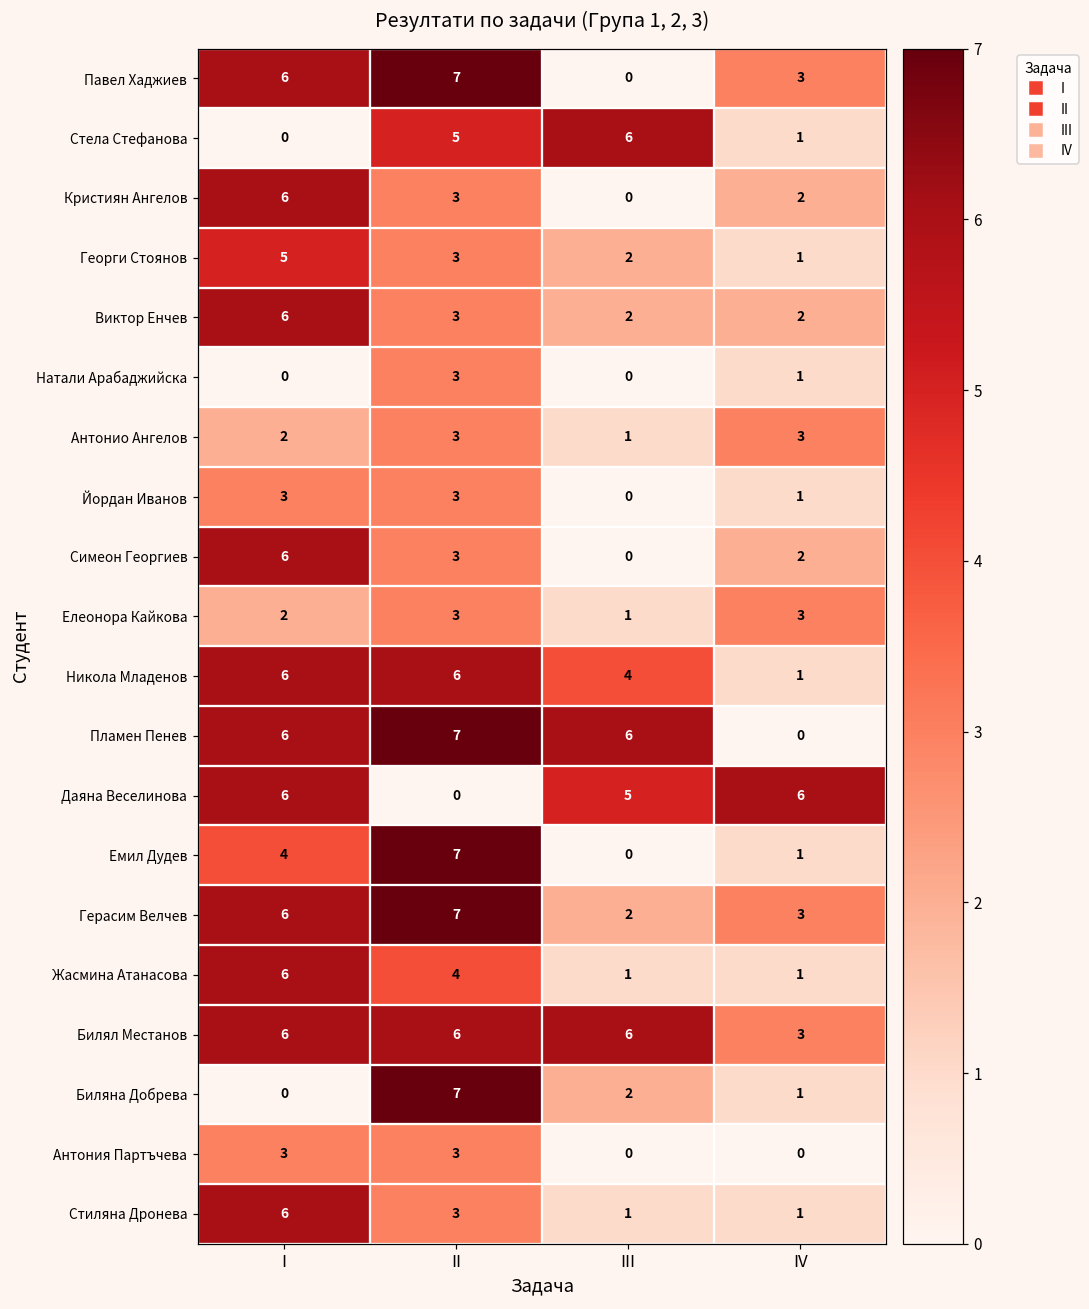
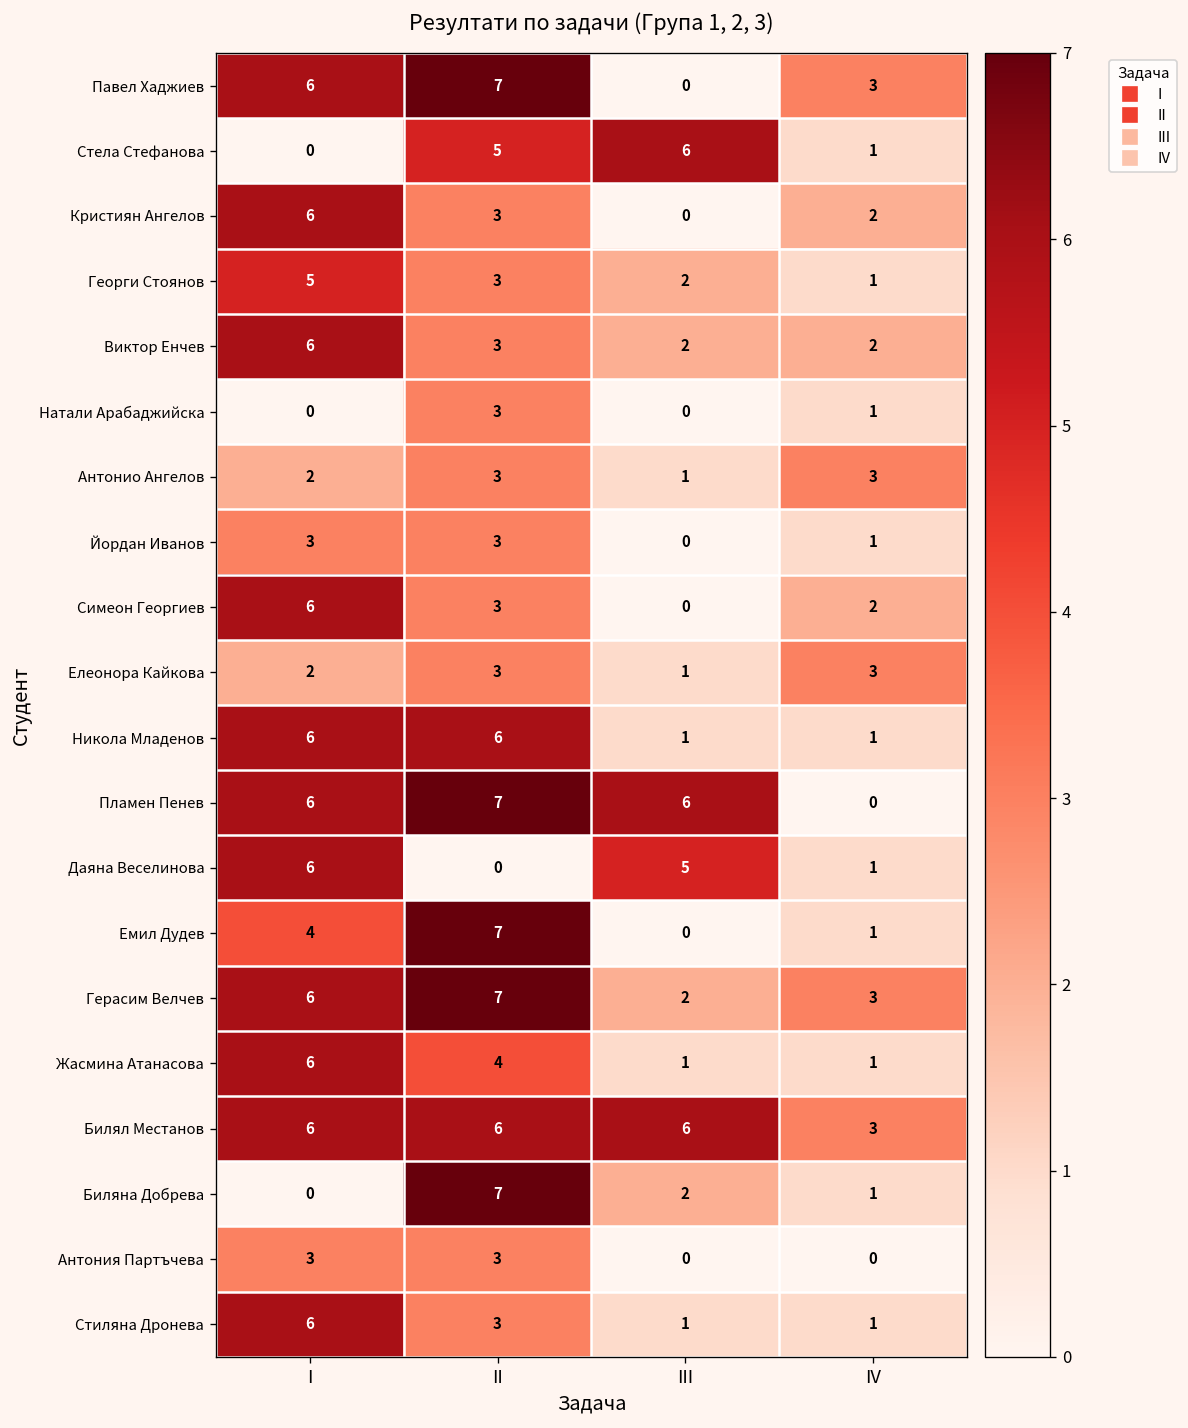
Никола Младенов, III: 4 -> 1
Даяна Веселинова, IV: 6 -> 1
